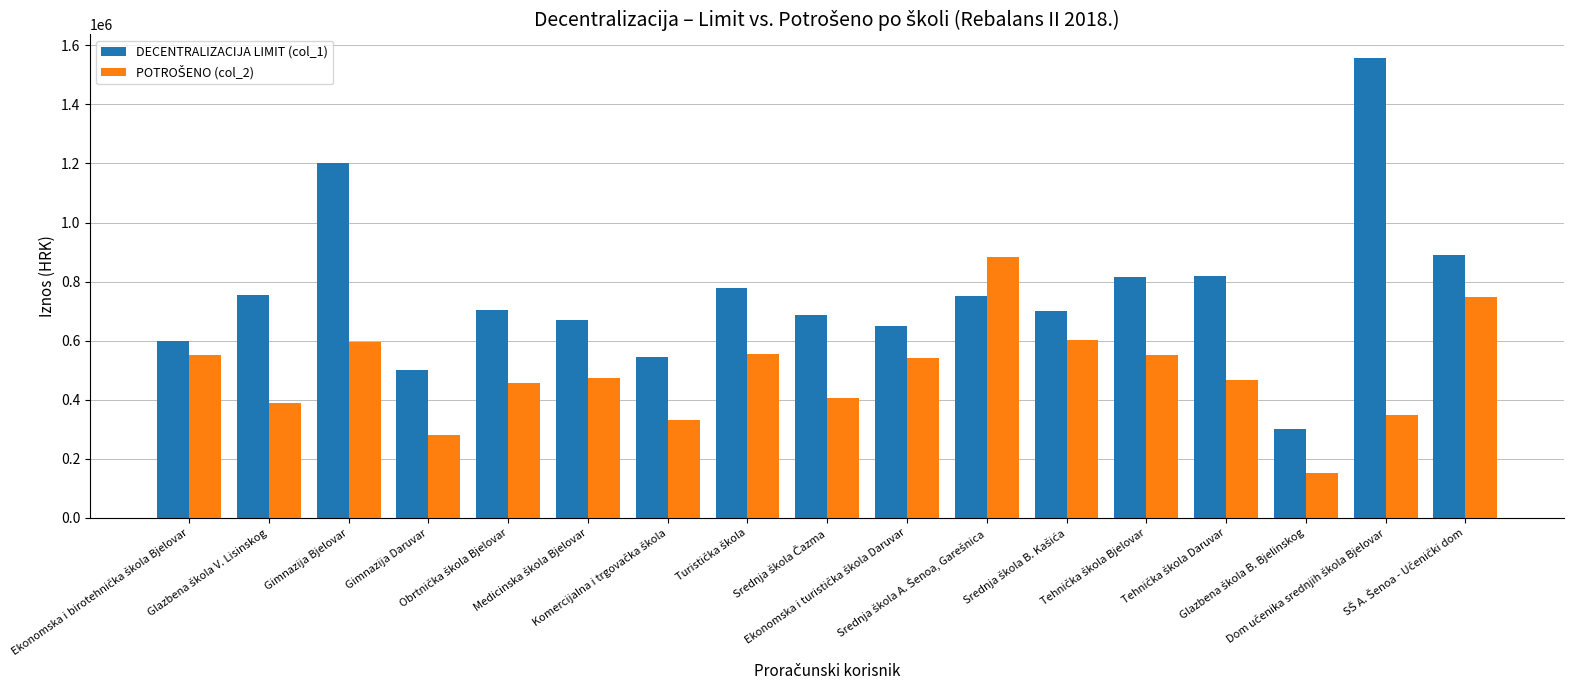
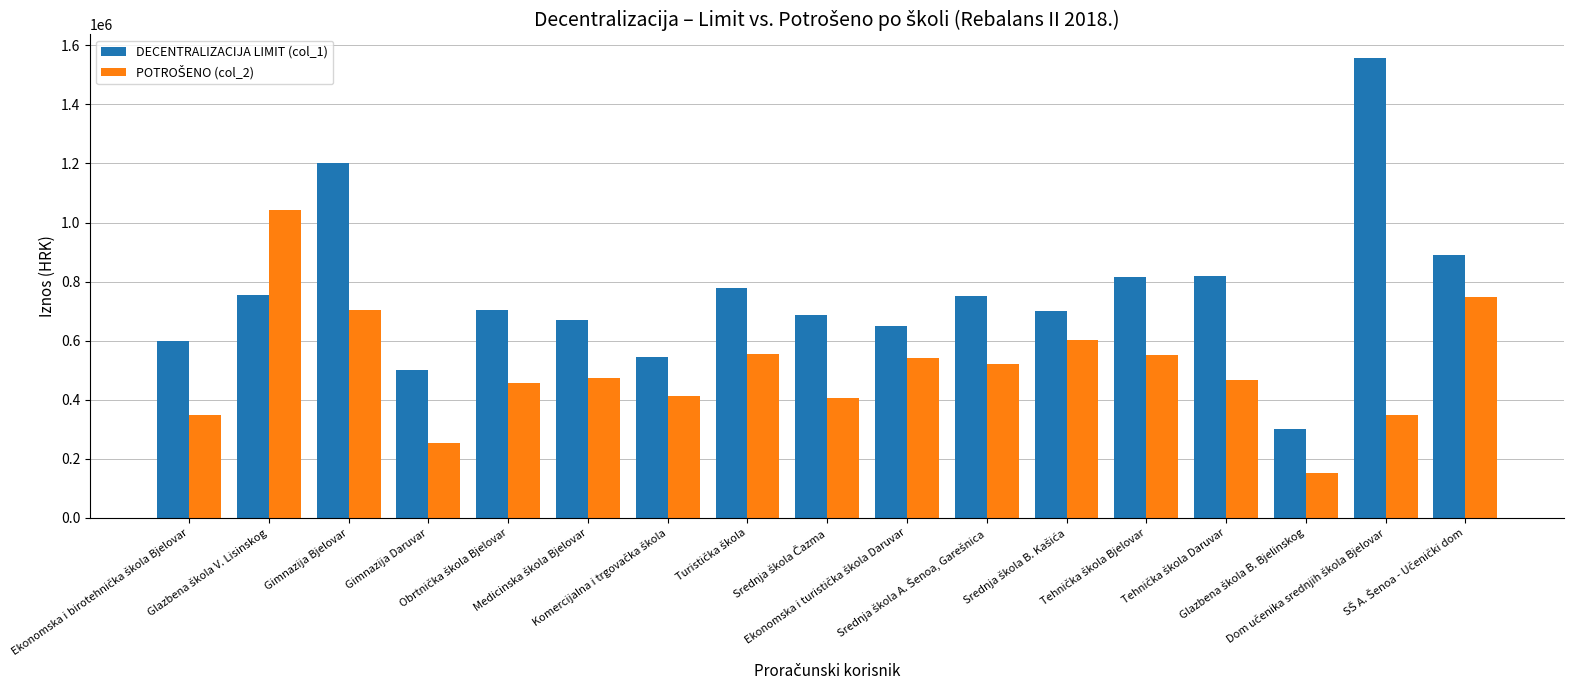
POTROŠENO (col_2), Ekonomska i birotehnička škola Bjelovar: 550000 -> 350000
POTROŠENO (col_2), Glazbena škola V. Lisinskog: 390000 -> 1040000
POTROŠENO (col_2), Gimnazija Bjelovar: 600000 -> 710000
POTROŠENO (col_2), Gimnazija Daruvar: 280000 -> 250000
POTROŠENO (col_2), Komercijalna i trgovačka škola: 330000 -> 410000
POTROŠENO (col_2), Srednja škola A. Šenoa, Garešnica: 880000 -> 520000
